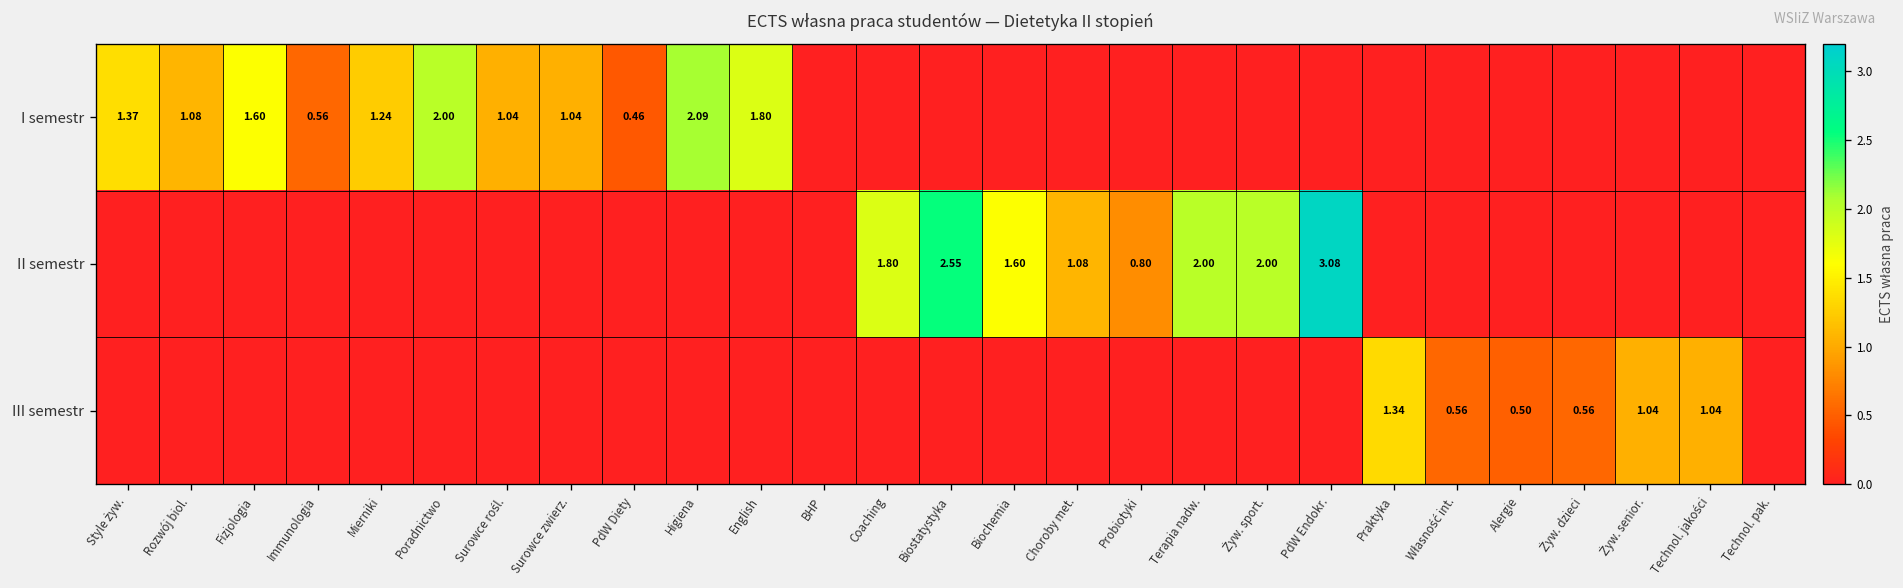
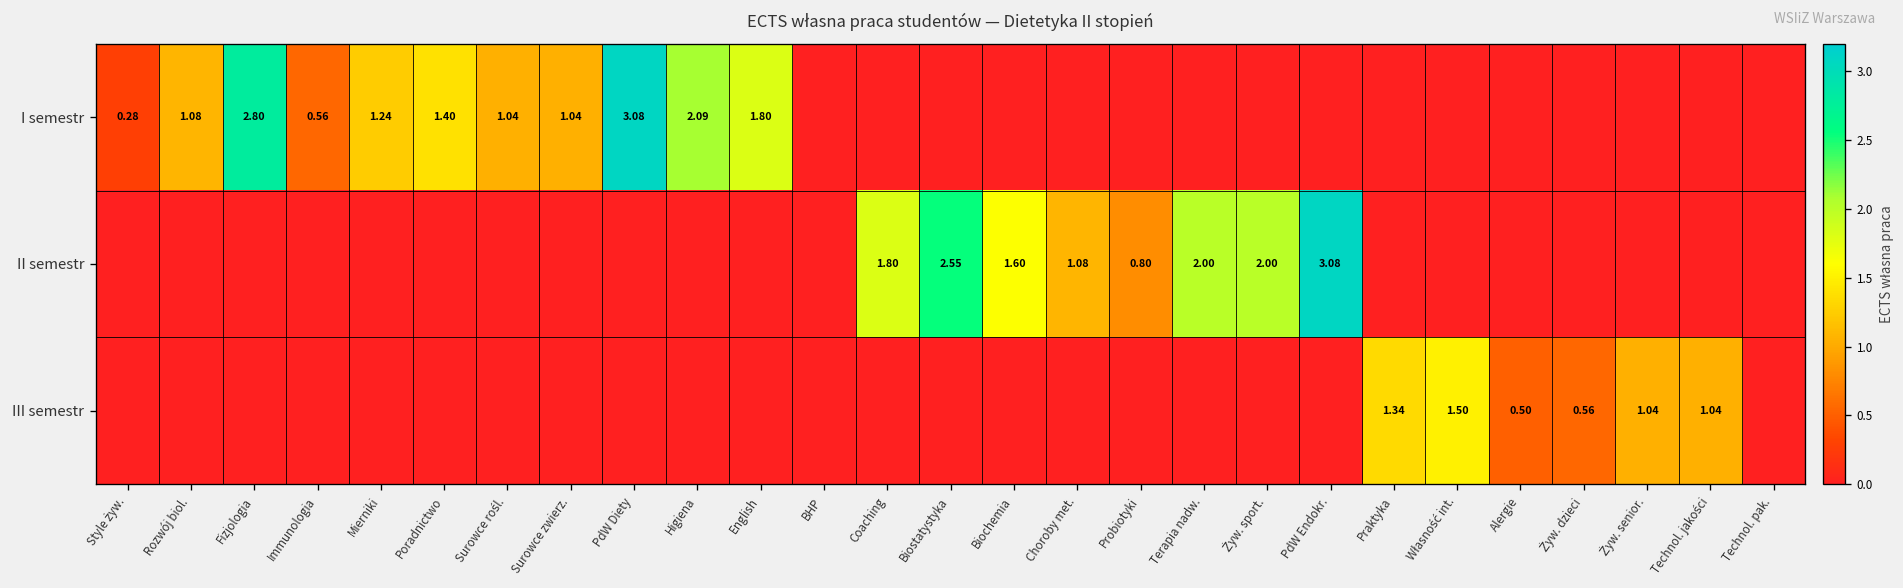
I semestr, Style żyw.: 1.37 -> 0.28
I semestr, Fizjologia: 1.60 -> 2.80
I semestr, Poradnictwo: 2.00 -> 1.40
I semestr, PdW Diety: 0.46 -> 3.08
III semestr, Własność int.: 0.56 -> 1.50
